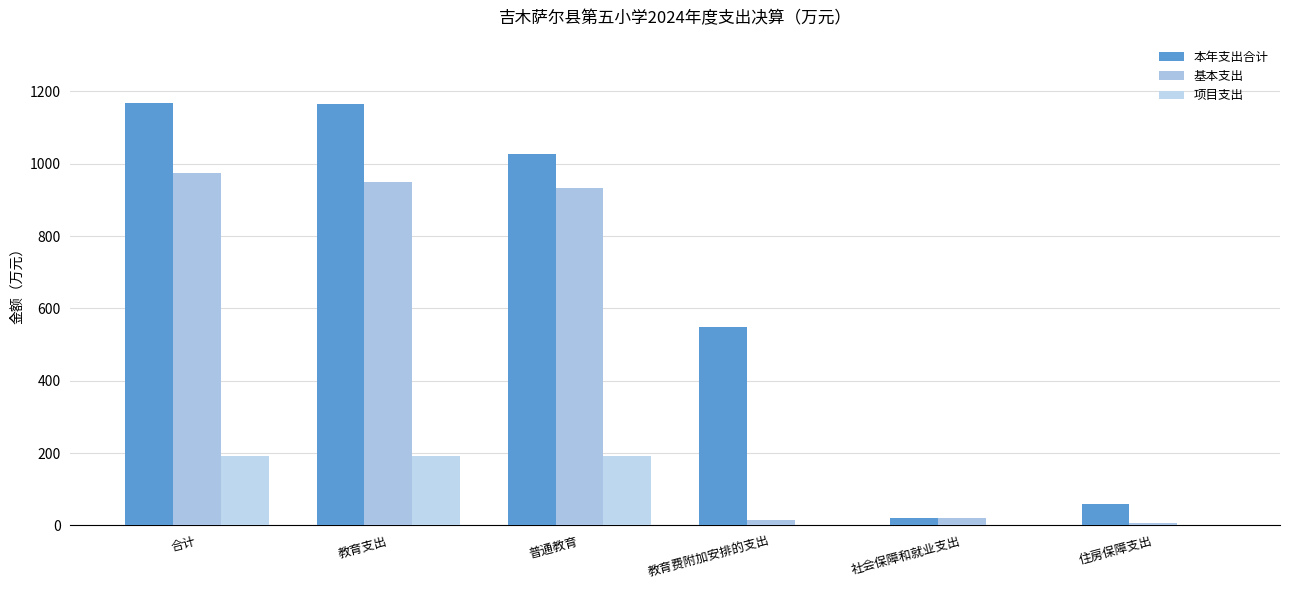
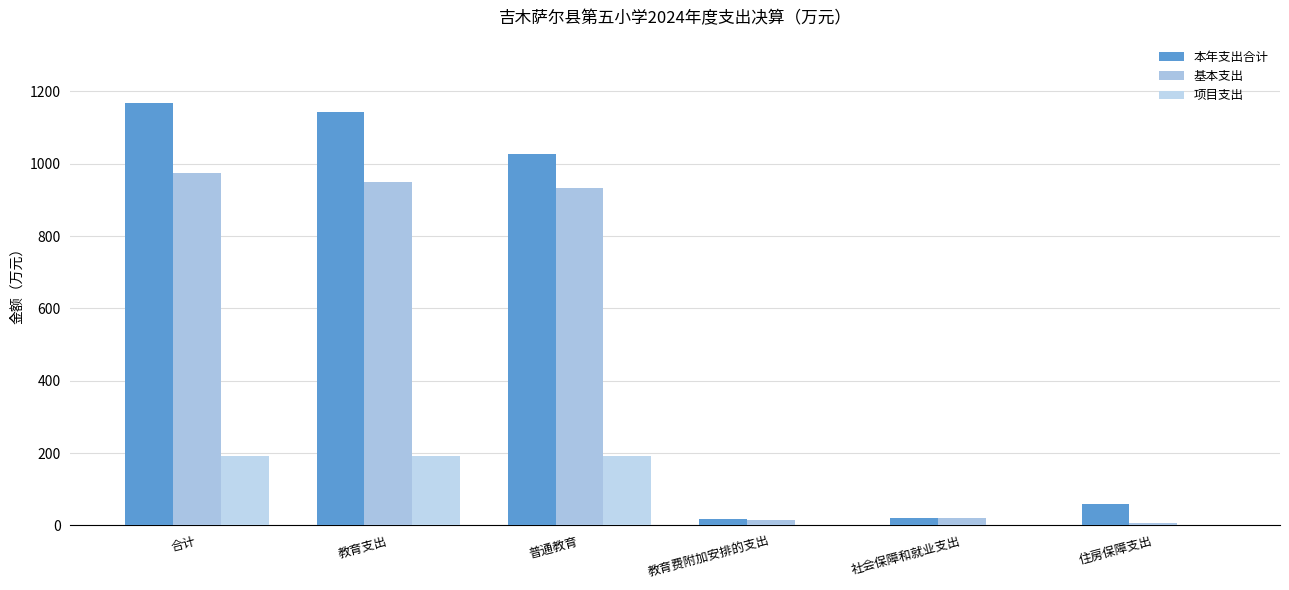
本年支出合计, 教育支出: 1160 -> 1140
本年支出合计, 教育费附加安排的支出: 550 -> 20
